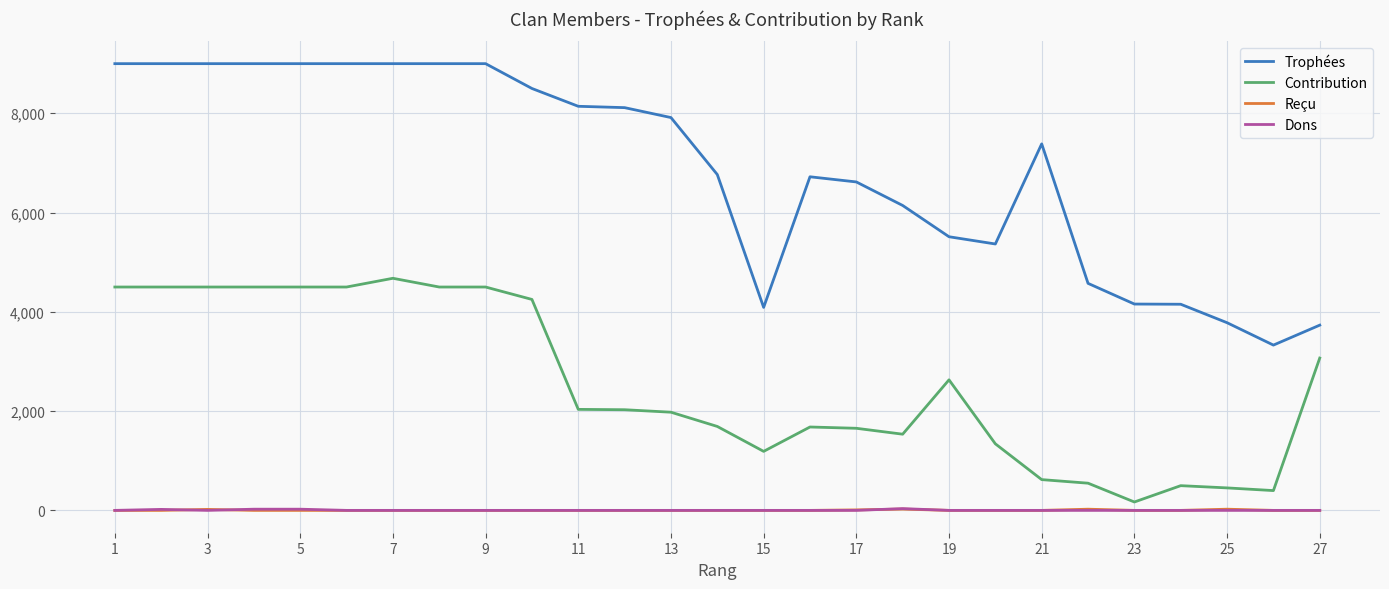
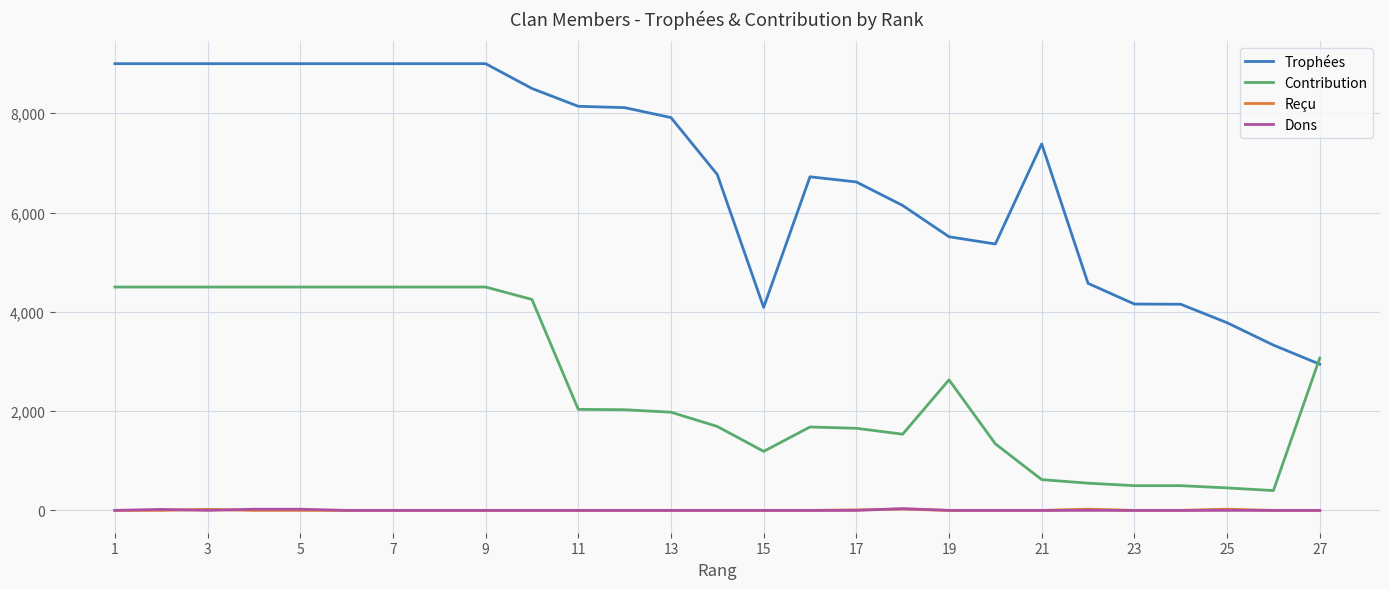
Contribution, 7: 4,700 -> 4,500
Contribution, 23: 200 -> 500
Trophées, 27: 3,700 -> 2,900
